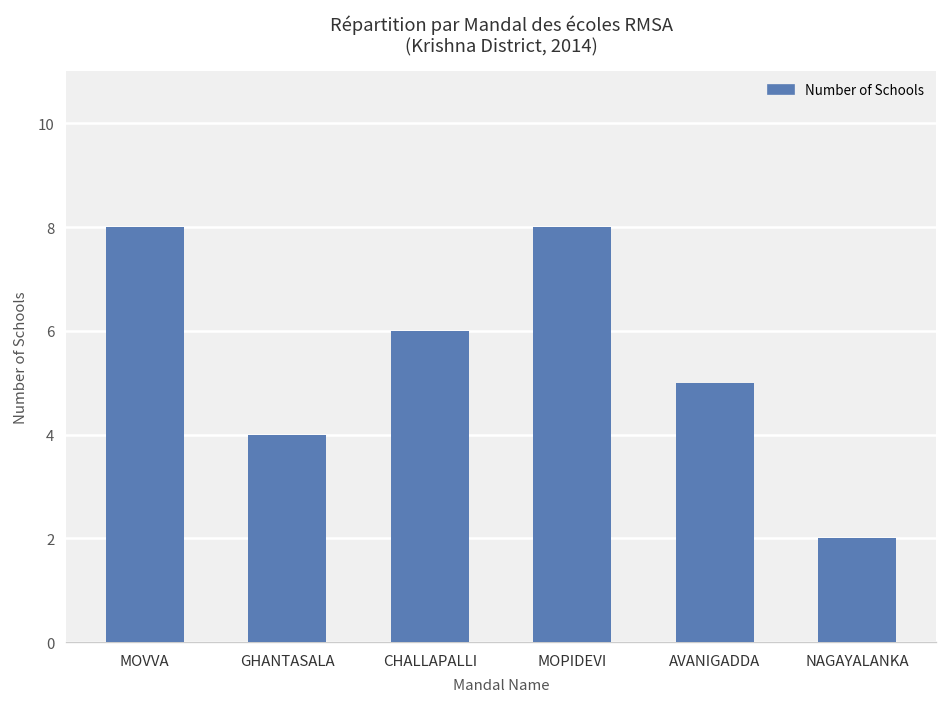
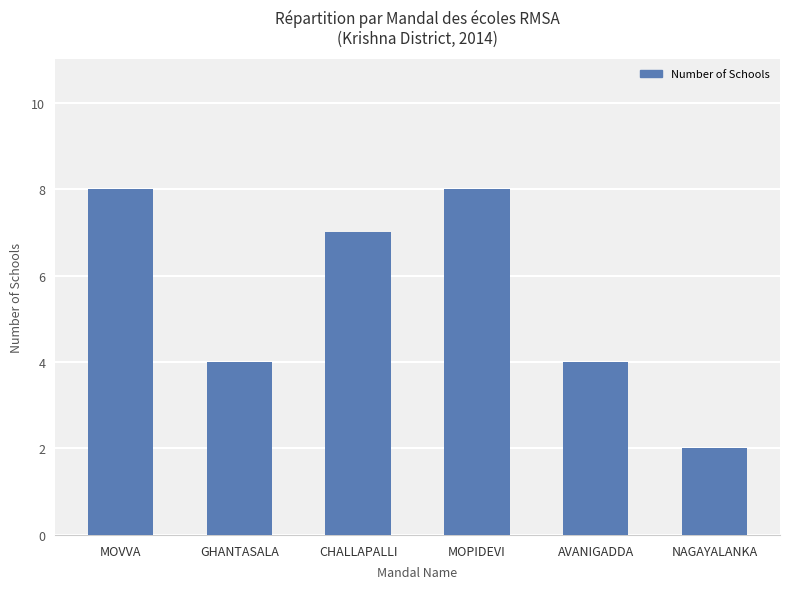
CHALLAPALLI: 6 -> 7
AVANIGADDA: 5 -> 4
